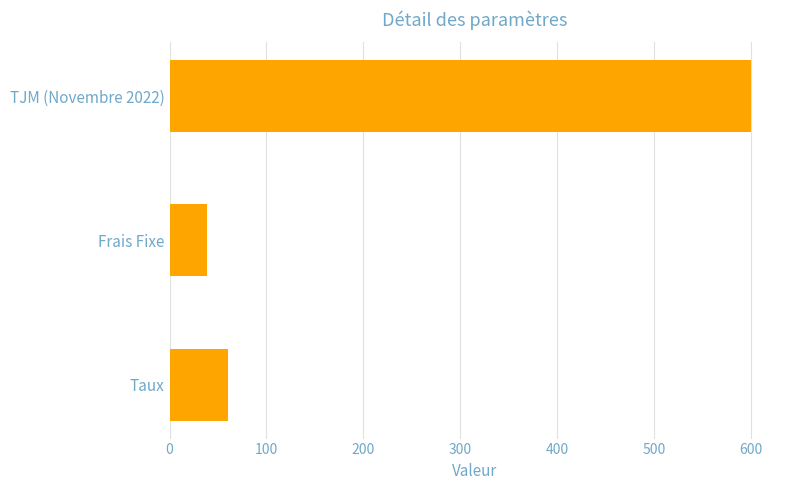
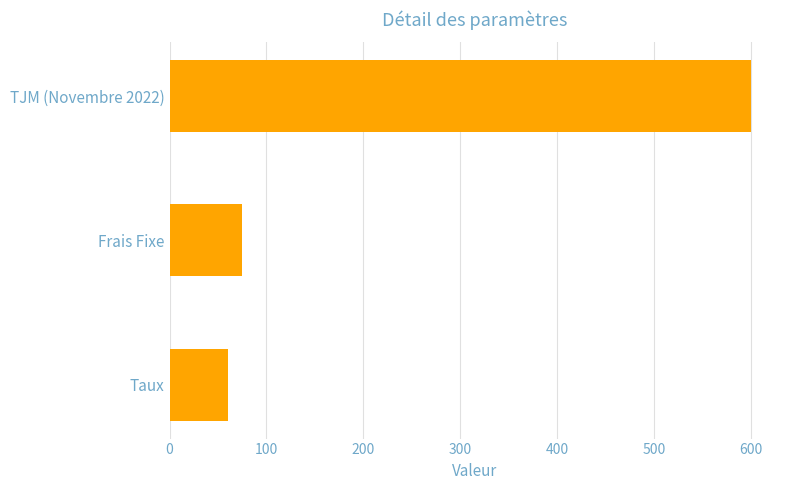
Frais Fixe: 40 -> 80
